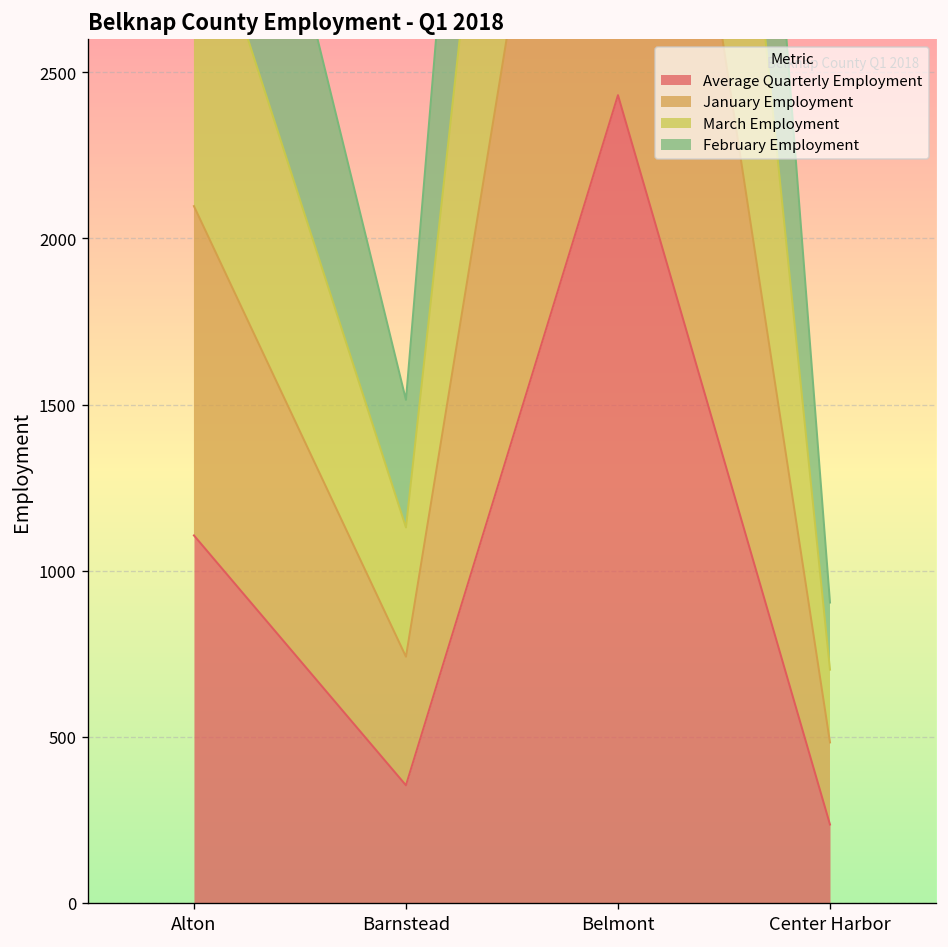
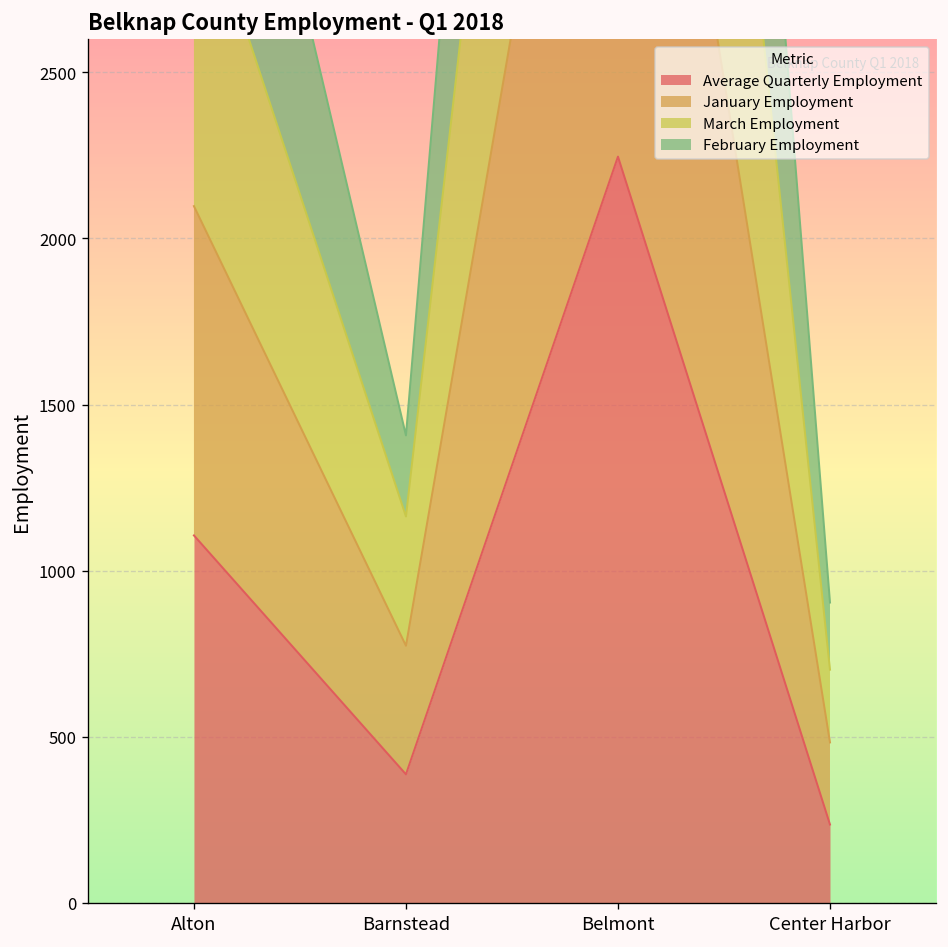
Average Quarterly Employment, Barnstead: 350 -> 390
February Employment, Barnstead: 380 -> 240
Average Quarterly Employment, Belmont: 2430 -> 2250
